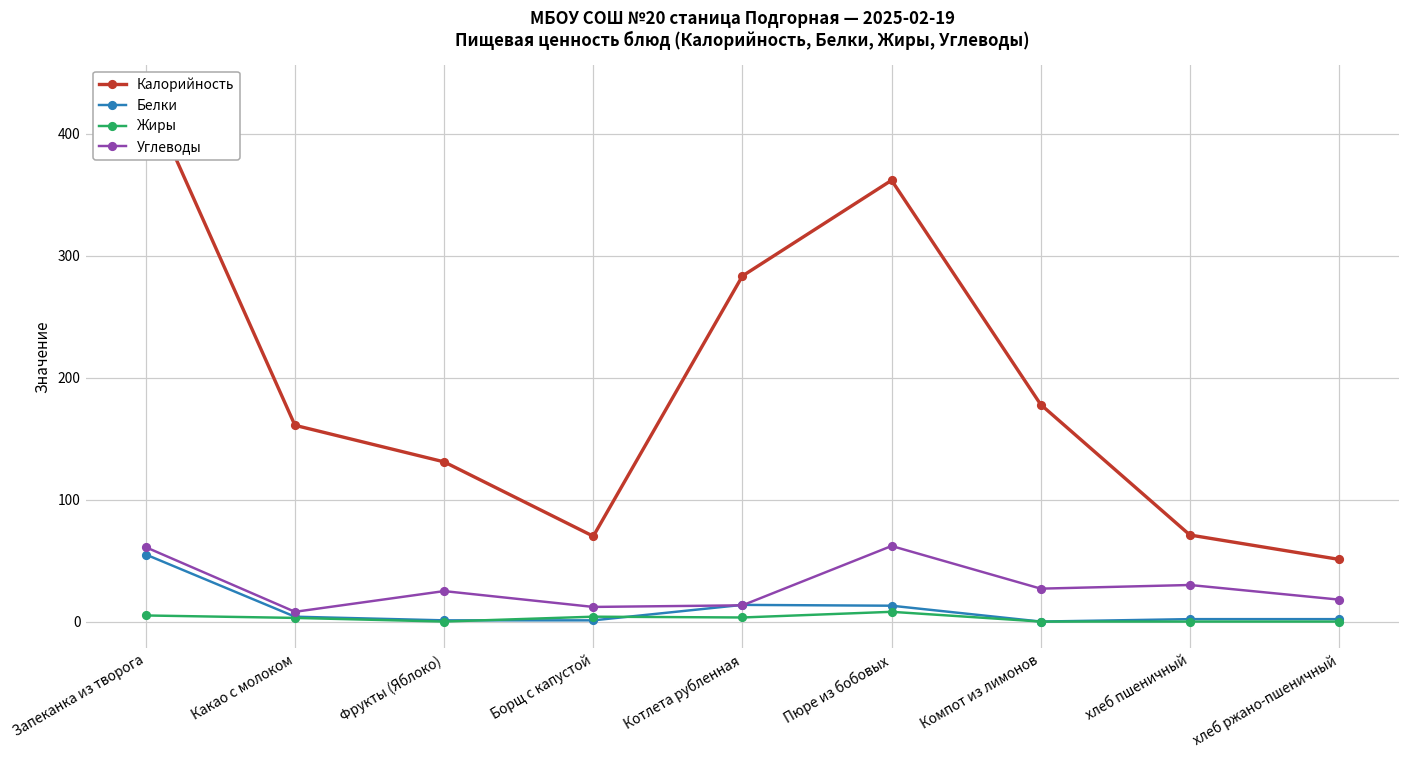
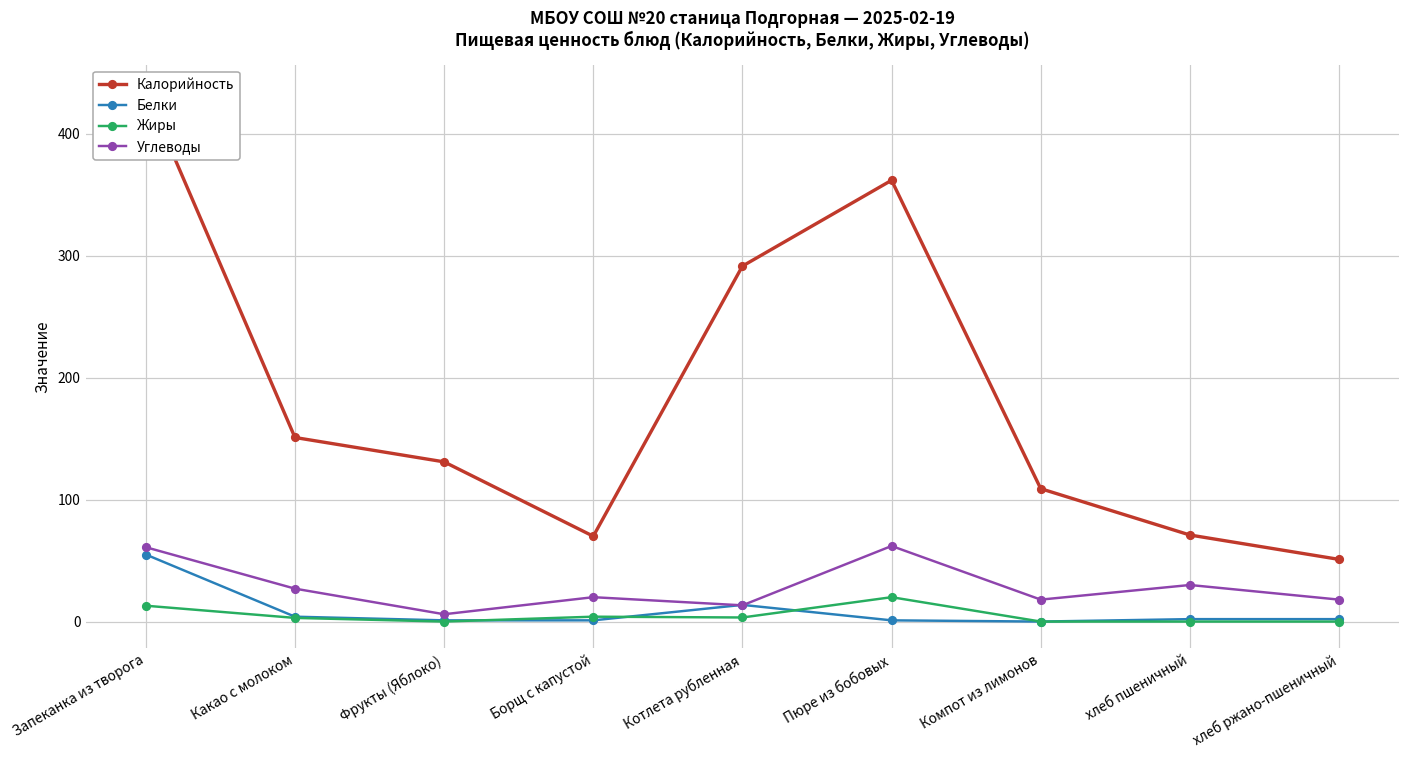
Жиры, Запеканка из творога: 5 -> 13
Калорийность, Какао с молоком: 161 -> 151
Углеводы, Какао с молоком: 8 -> 27
Углеводы, Фрукты (Яблоко): 25 -> 6
Углеводы, Борщ с капустой: 12 -> 20
Калорийность, Котлета рубленная: 284 -> 292
Белки, Пюре из бобовых: 13 -> 1
Жиры, Пюре из бобовых: 8 -> 20
Калорийность, Компот из лимонов: 178 -> 109
Углеводы, Компот из лимонов: 27 -> 18
